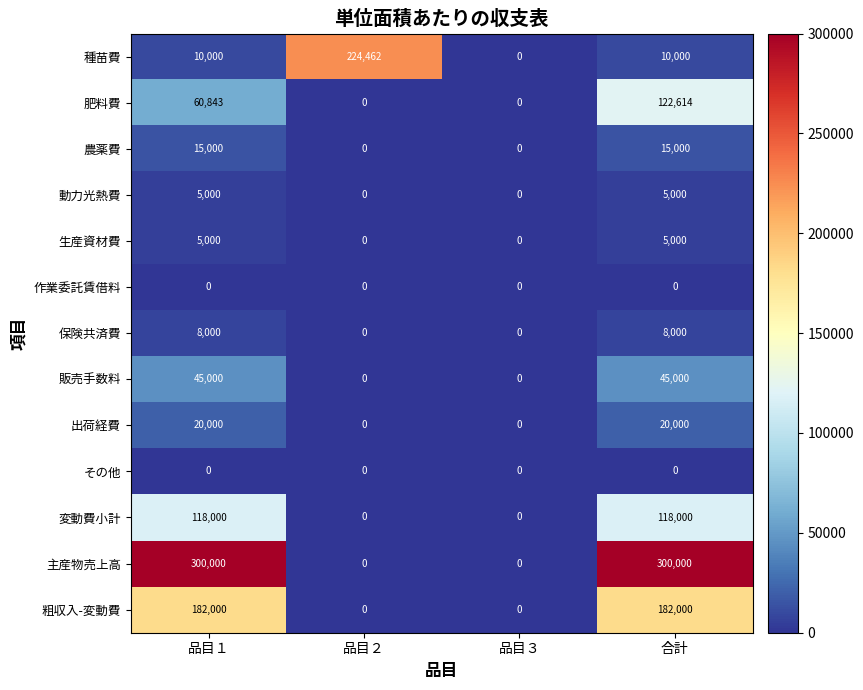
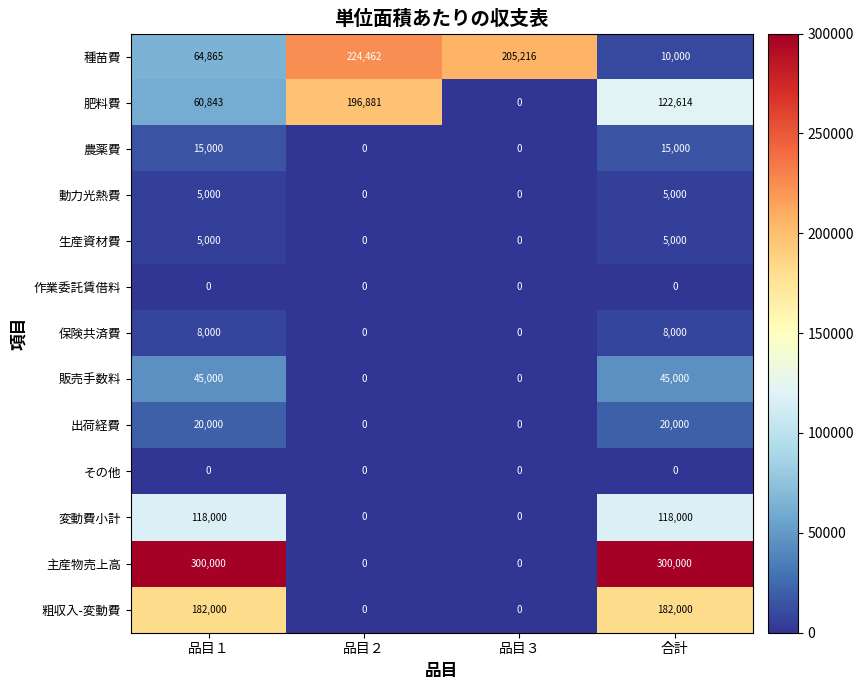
種苗費, 品目１: 10,000 -> 64,865
種苗費, 品目３: 0 -> 205,216
肥料費, 品目２: 0 -> 196,881
